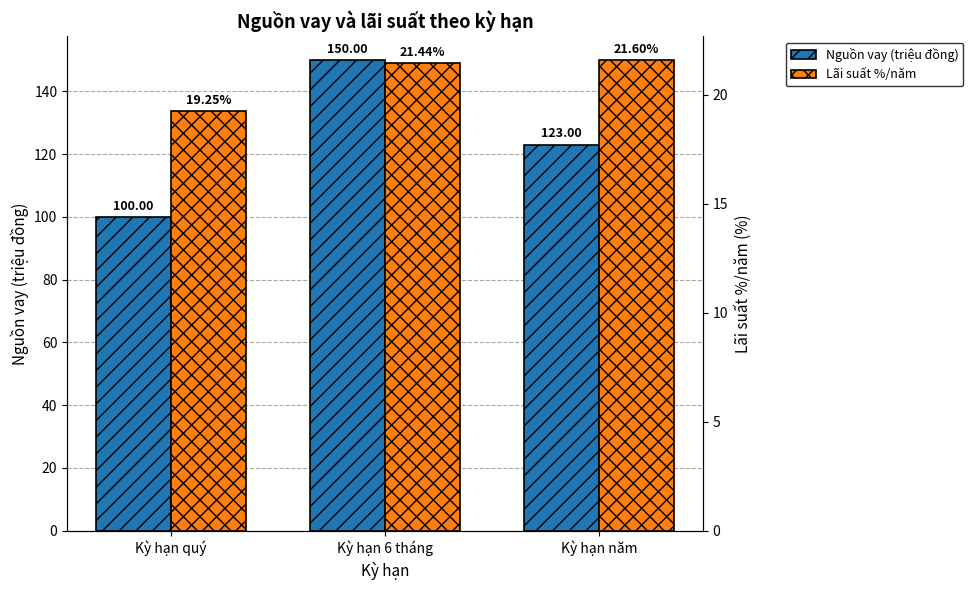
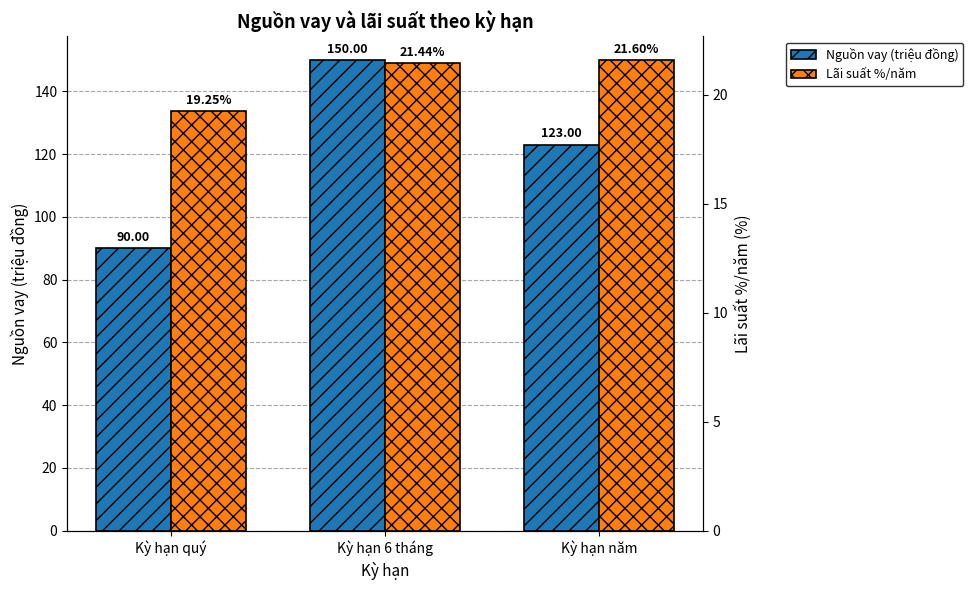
Nguồn vay (triệu đồng), Kỳ hạn quý: 100.00 -> 90.00
